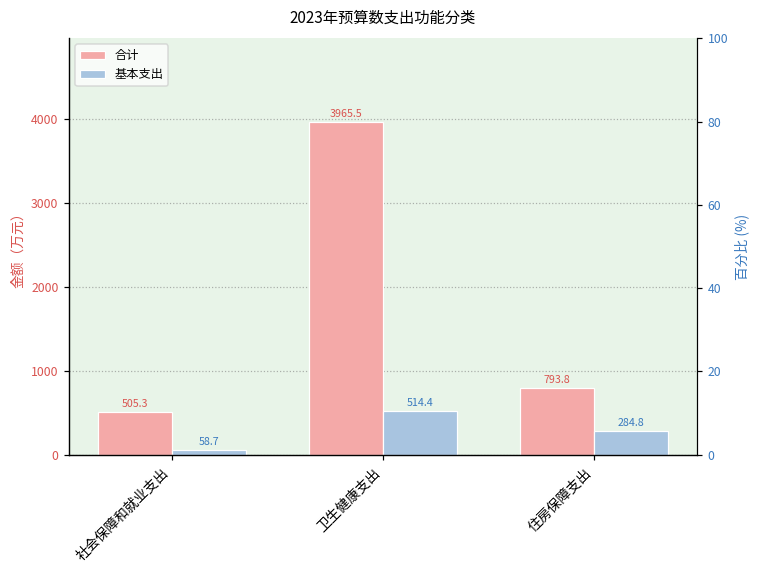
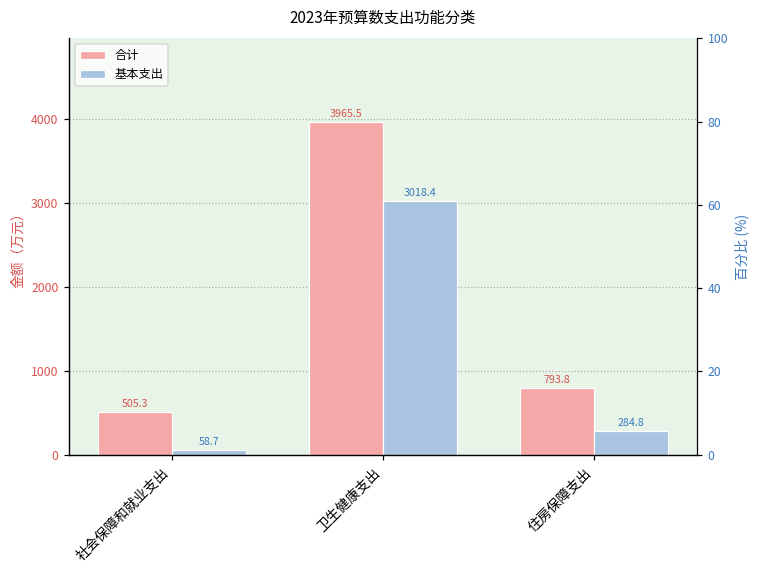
基本支出, 卫生健康支出: 514.4 -> 3018.4
